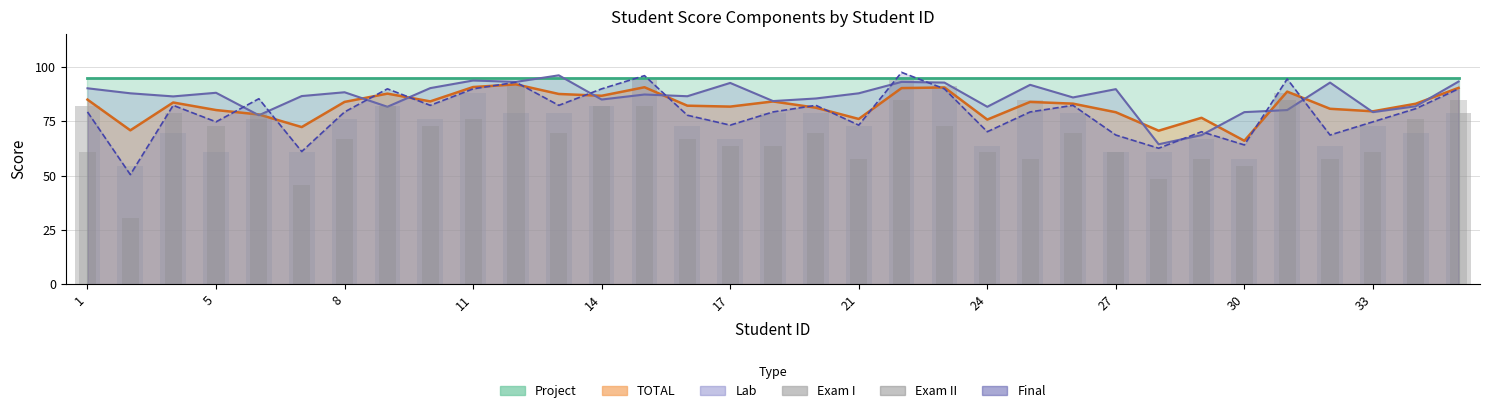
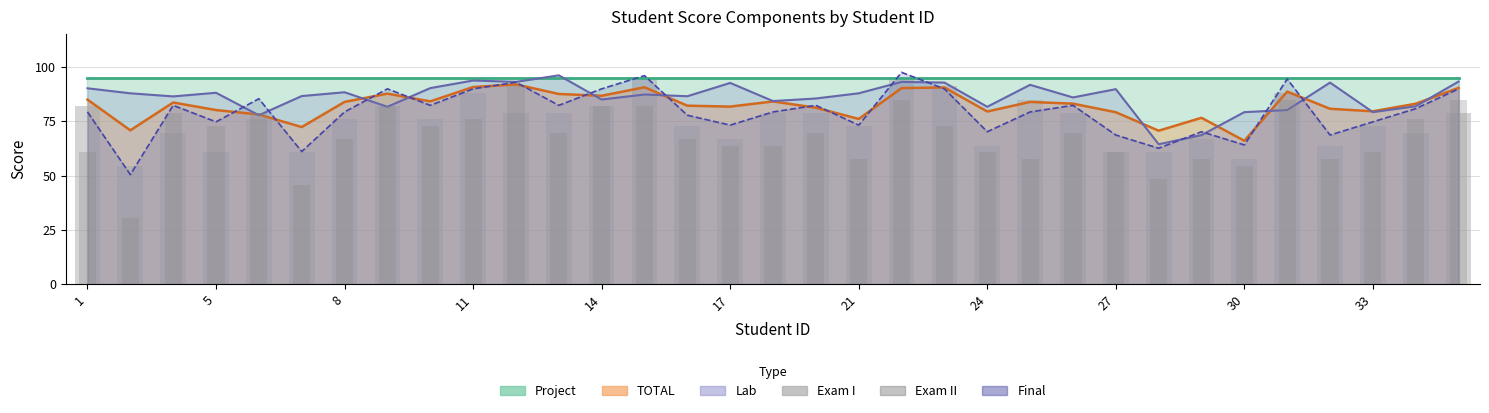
TOTAL, 24: 76 -> 79
